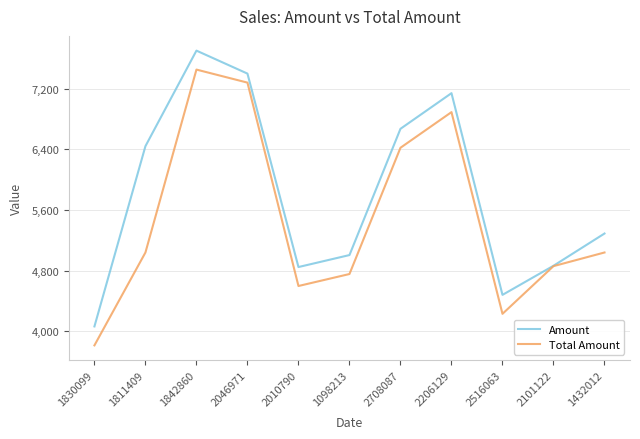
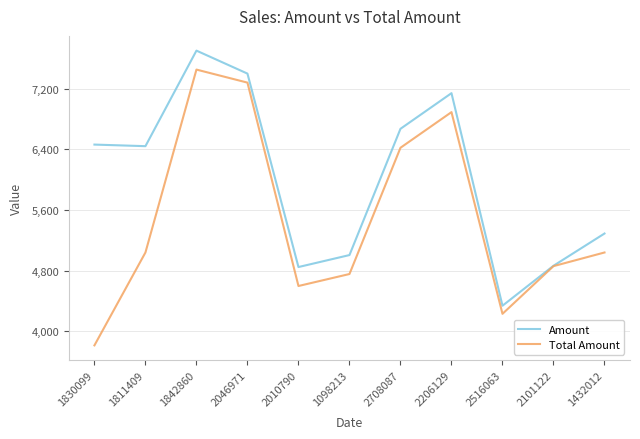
Amount, 1830099: 4,100 -> 6,500
Amount, 2516063: 4,500 -> 4,300
